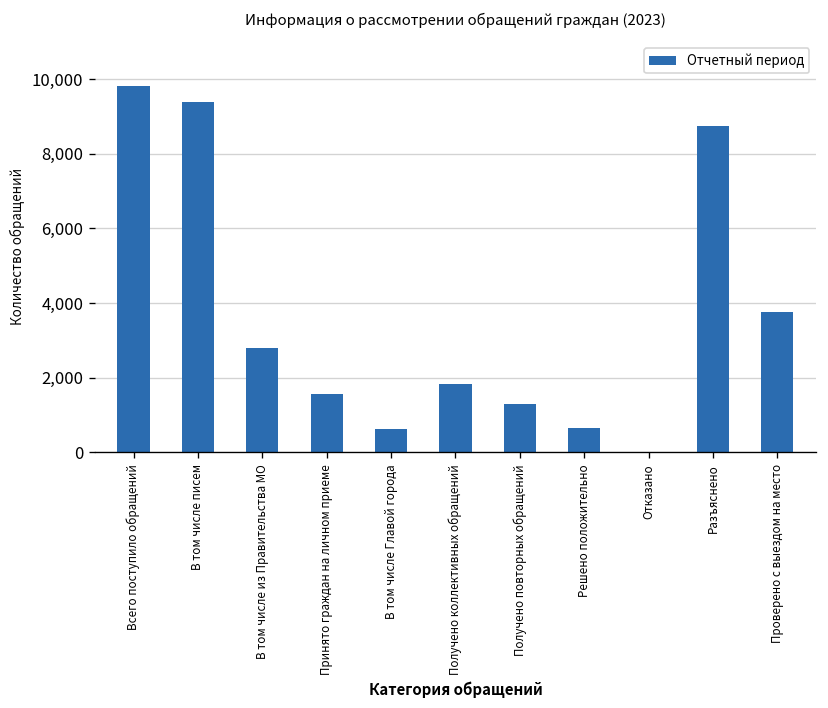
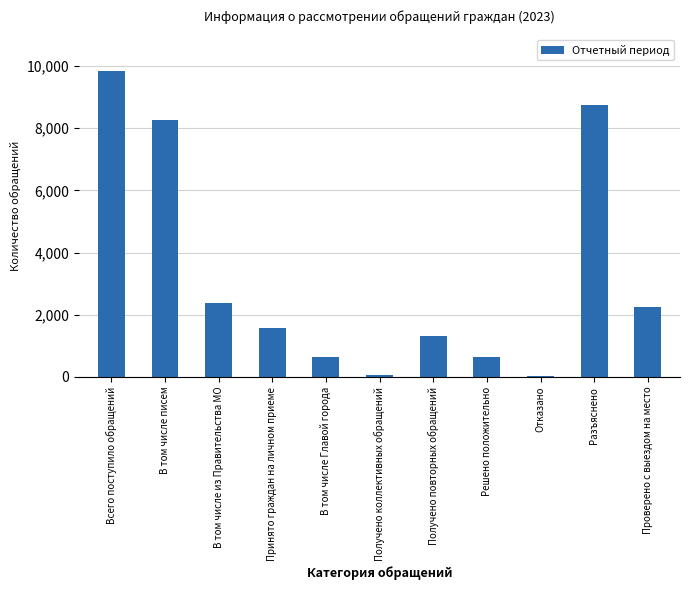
В том числе писем: 9,400 -> 8,300
В том числе из Правительства МО: 2,800 -> 2,400
Получено коллективных обращений: 1,800 -> 100
Проверено с выездом на место: 3,800 -> 2,200
